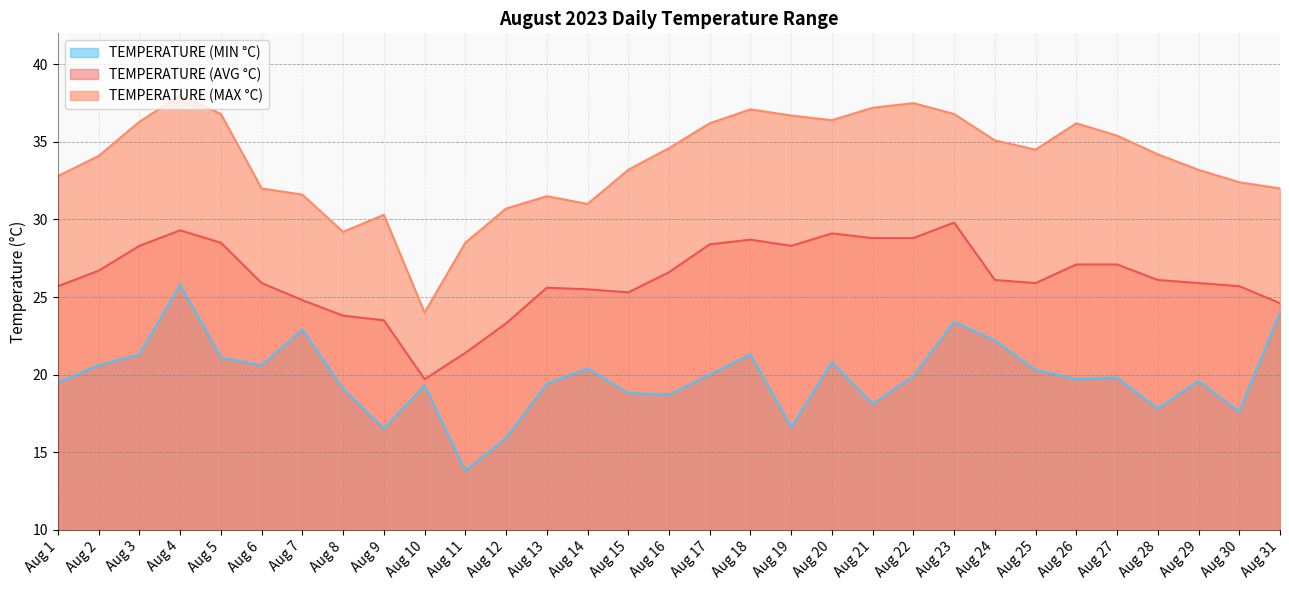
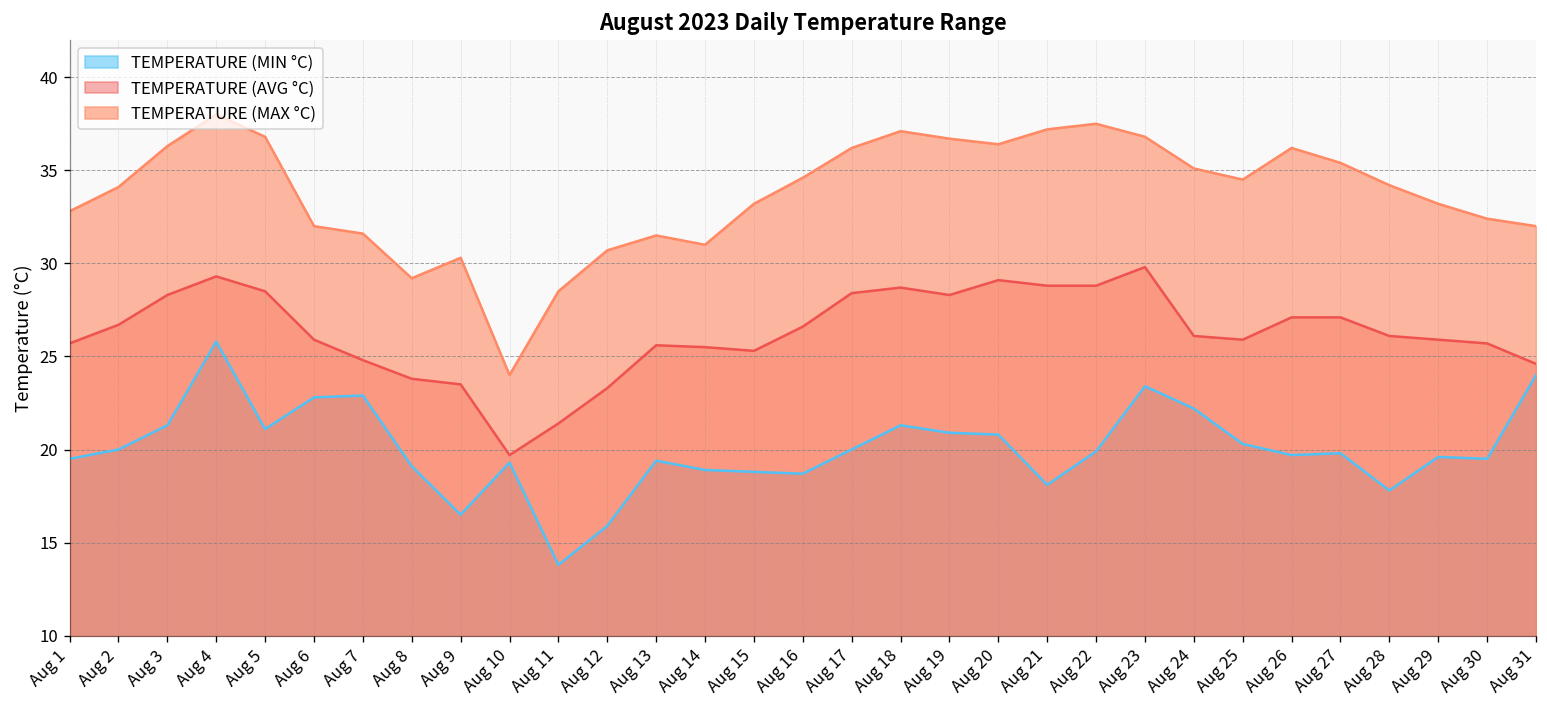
TEMPERATURE (MIN °C), Aug 2: 20.6 -> 20.0
TEMPERATURE (MIN °C), Aug 6: 20.6 -> 22.8
TEMPERATURE (MIN °C), Aug 14: 20.4 -> 18.9
TEMPERATURE (MIN °C), Aug 19: 16.6 -> 20.9
TEMPERATURE (MIN °C), Aug 30: 17.6 -> 19.5
